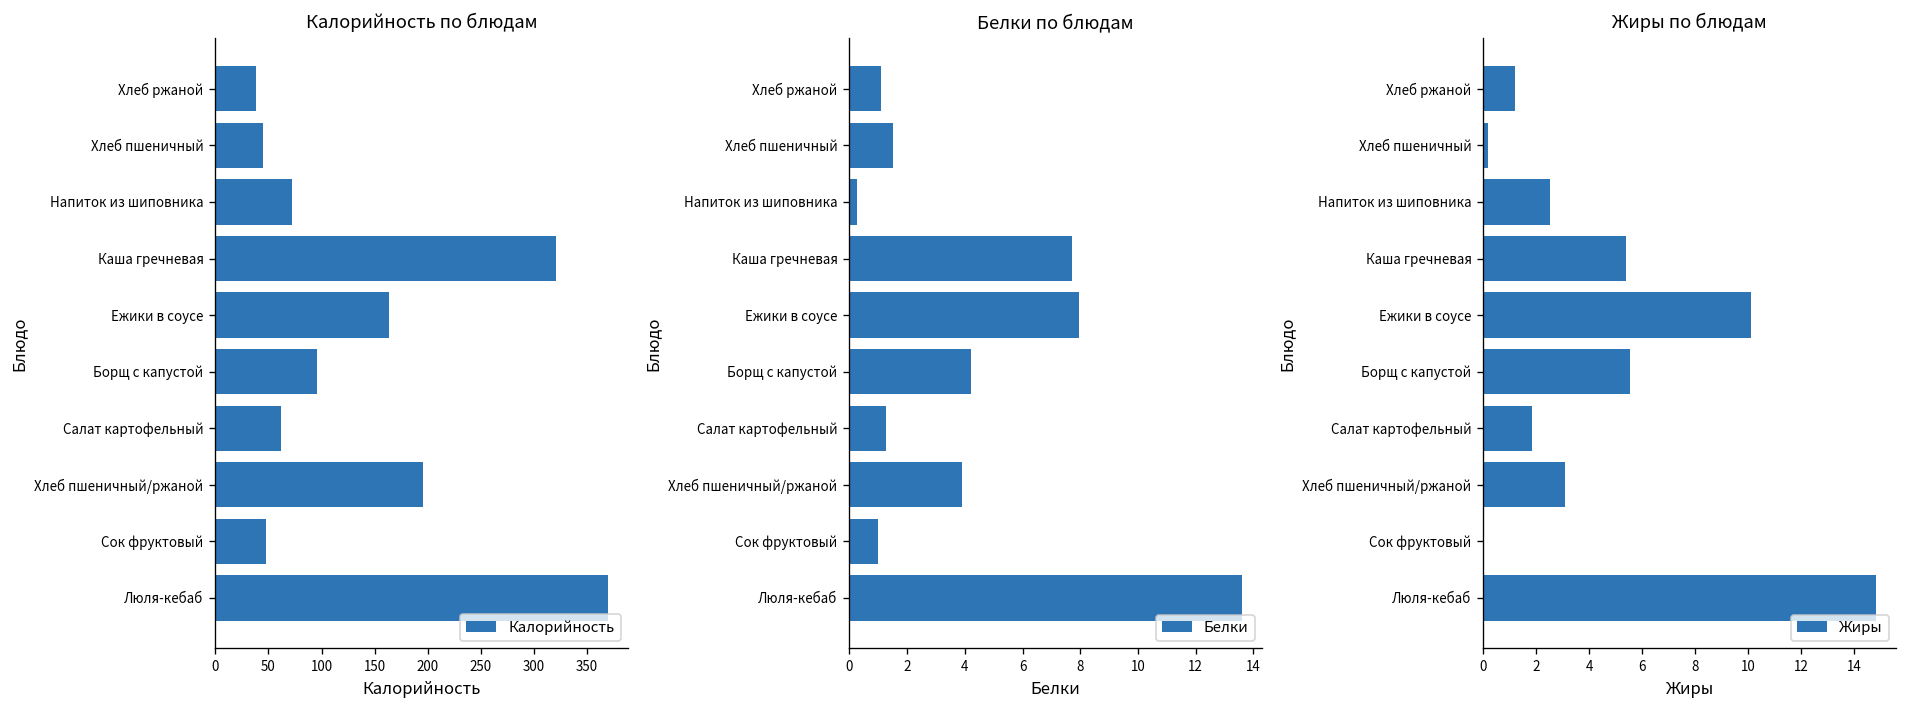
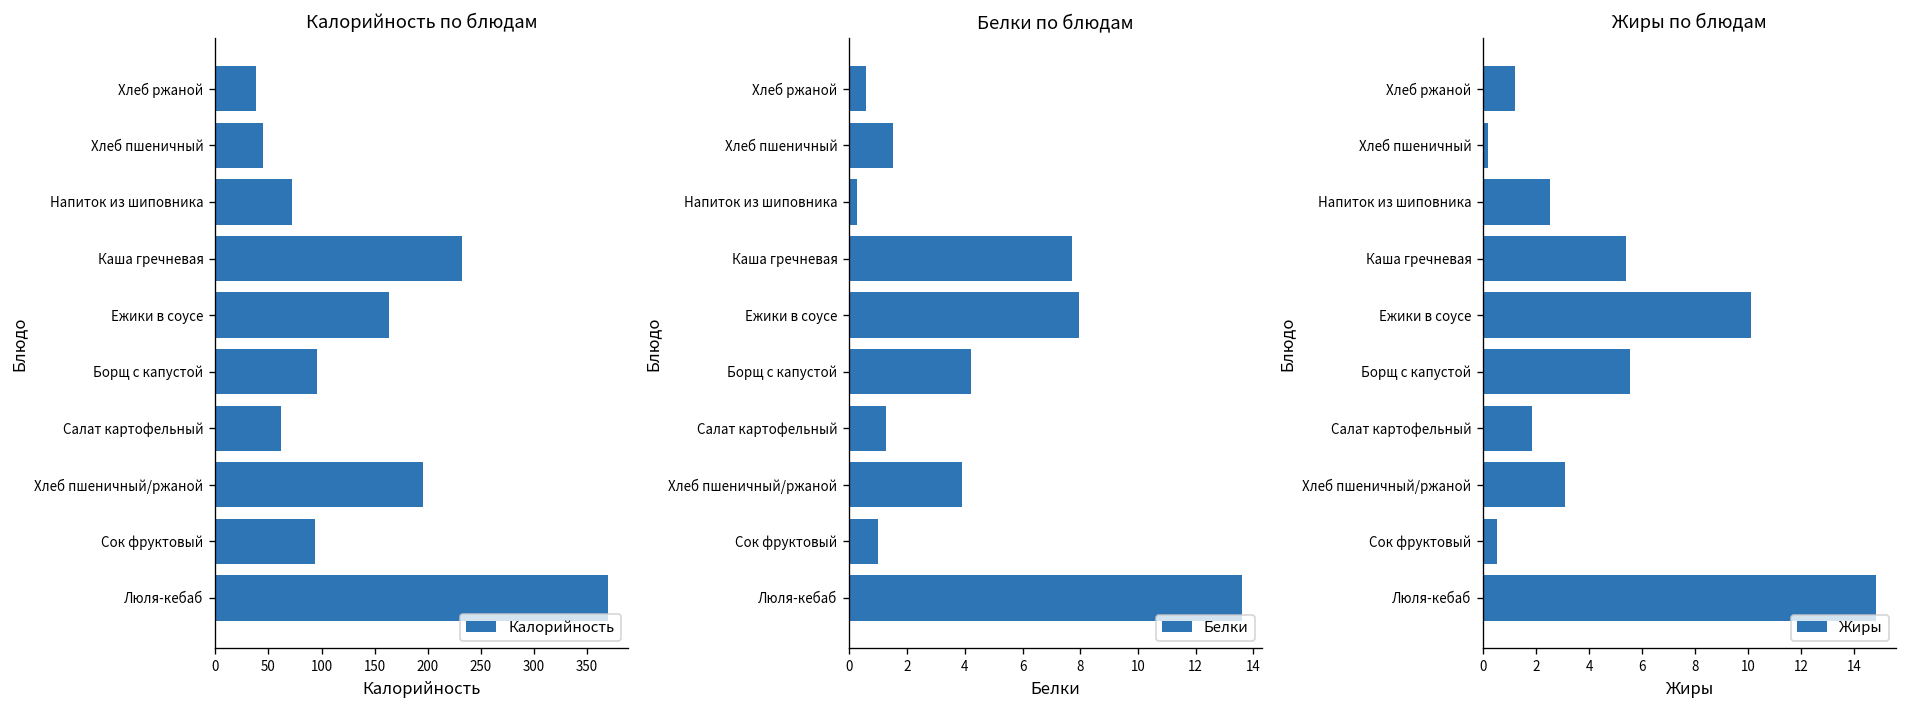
Калорийность по блюдам, Каша гречневая: 320 -> 230
Калорийность по блюдам, Сок фруктовый: 50 -> 90
Белки по блюдам, Хлеб ржаной: 1.1 -> 0.6
Жиры по блюдам, Сок фруктовый: 0.0 -> 0.5
